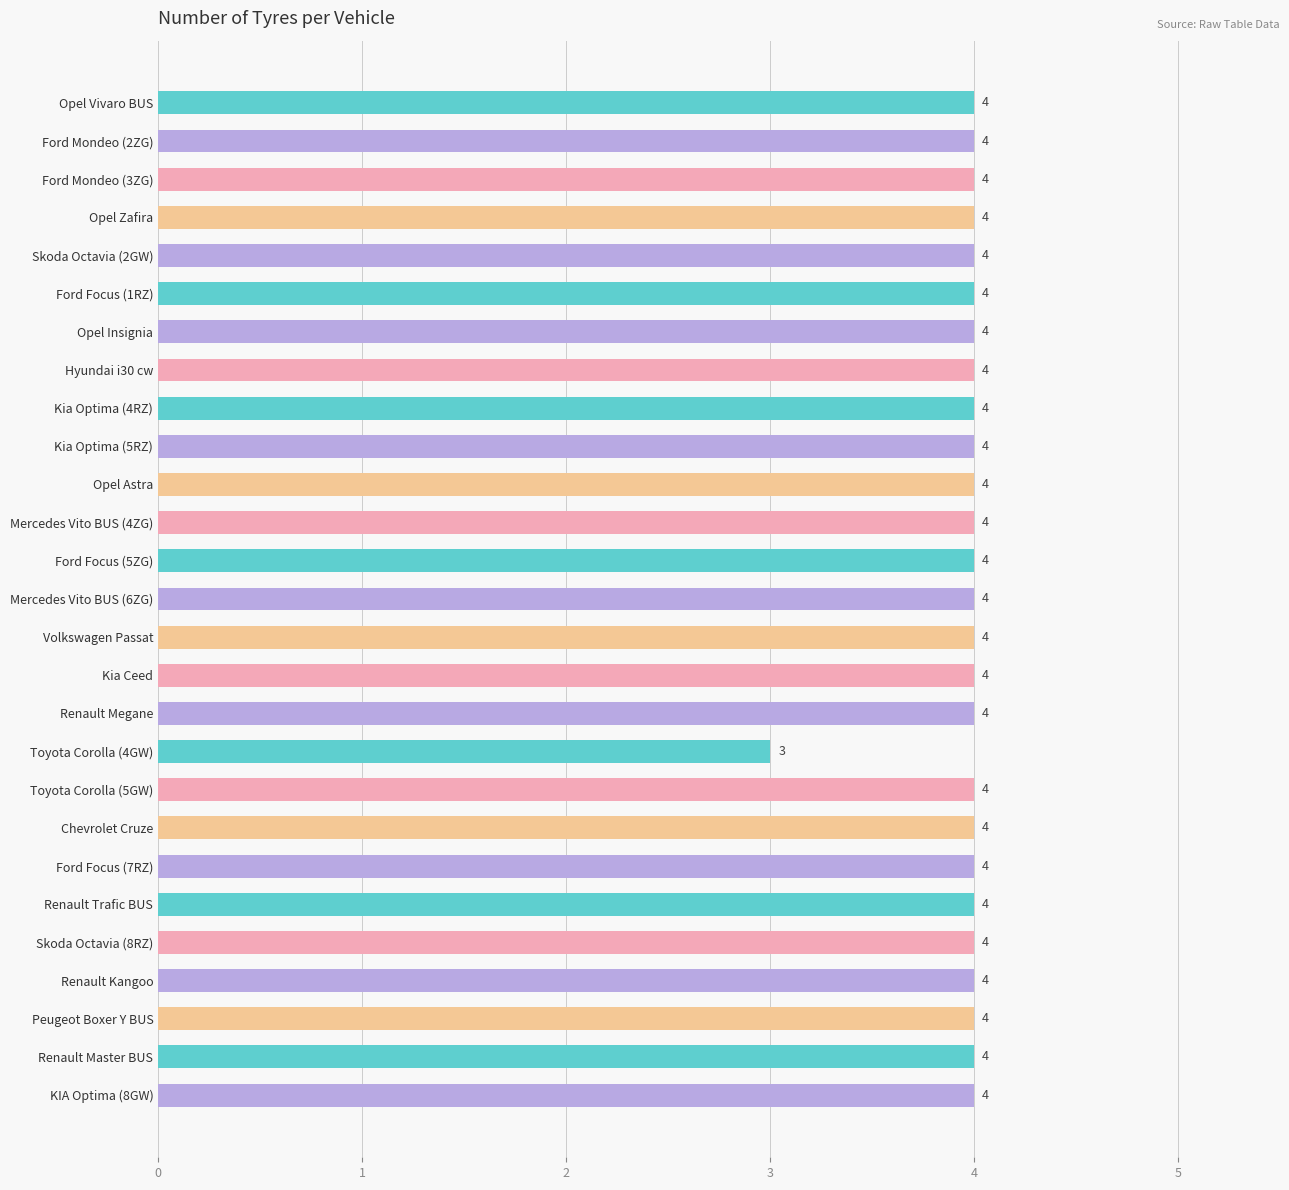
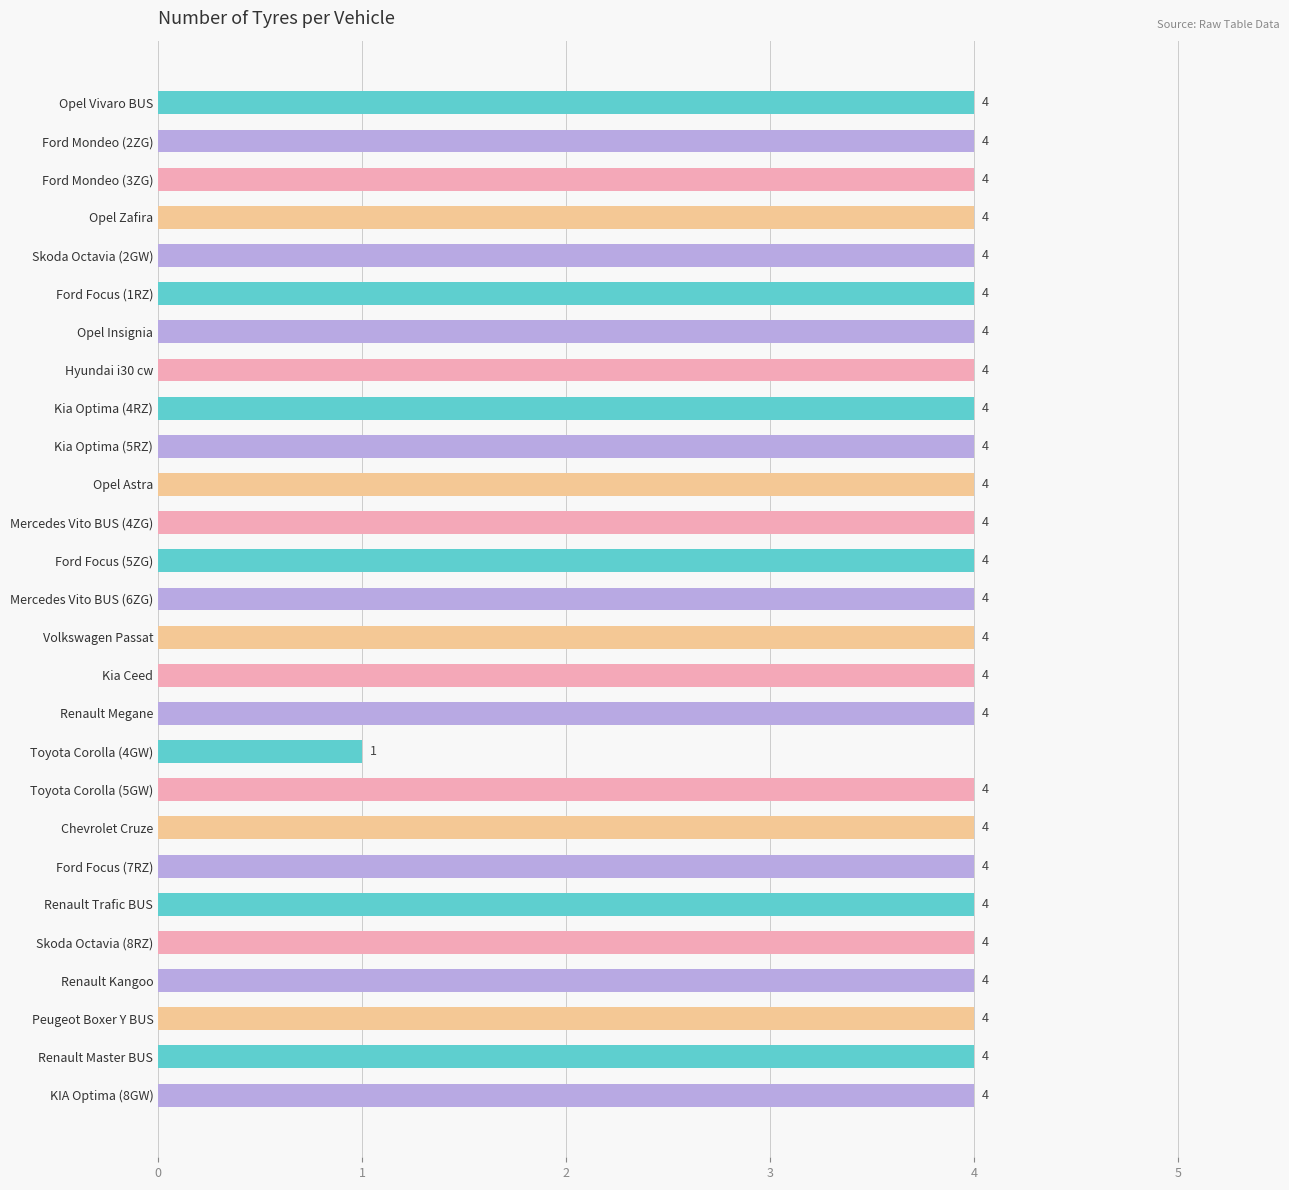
Toyota Corolla (4GW): 3 -> 1
